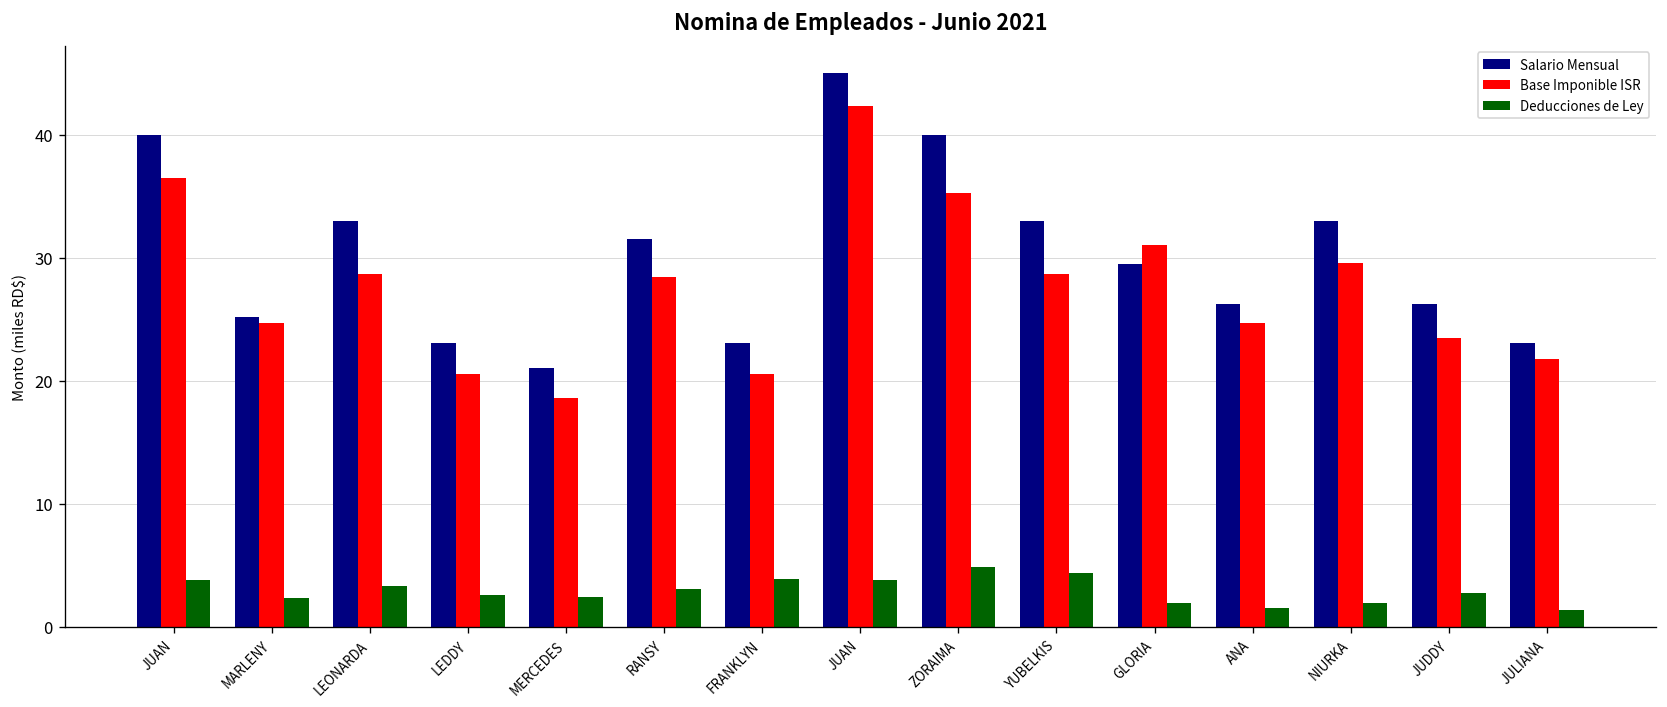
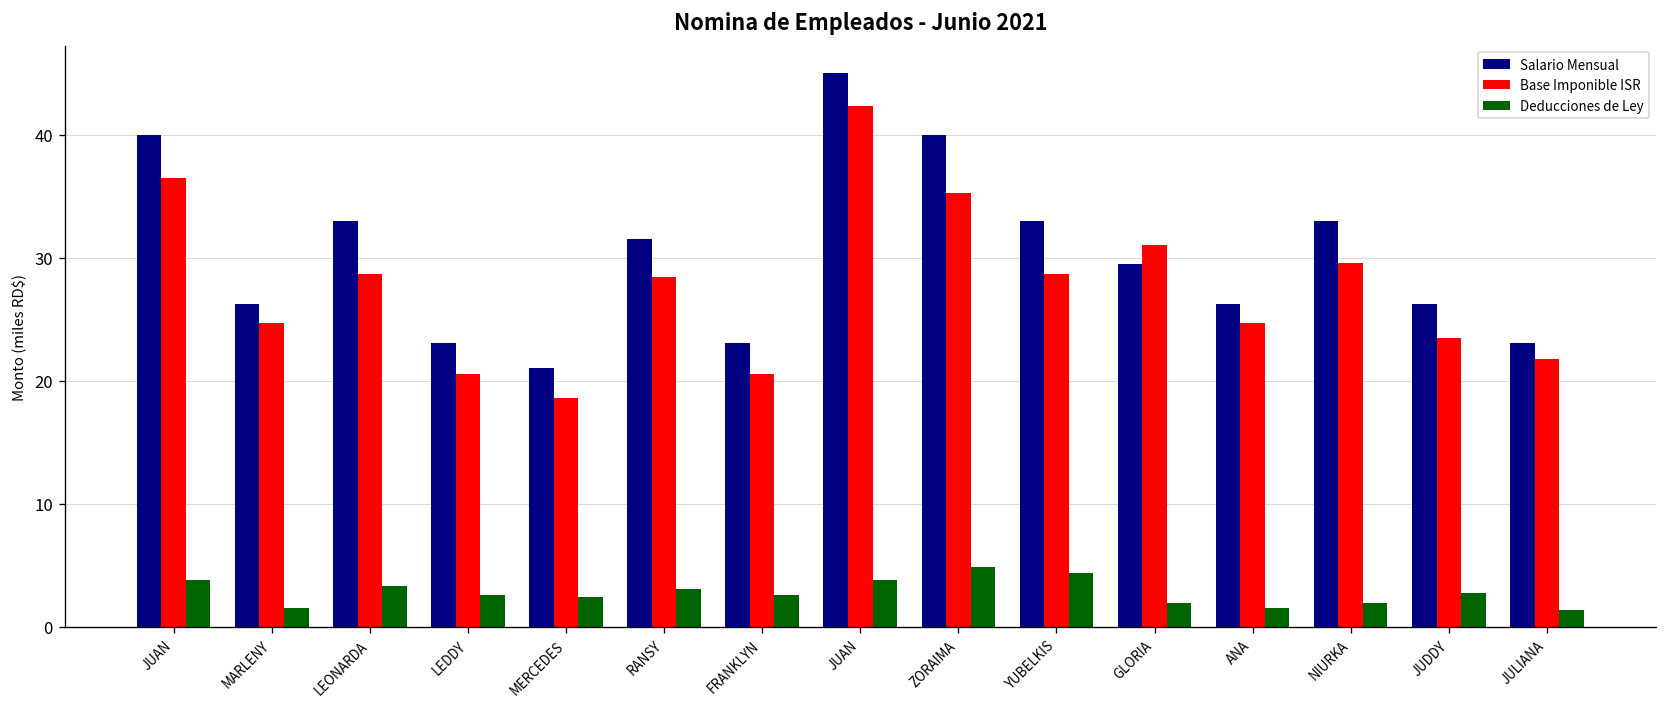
Salario Mensual, MARLENY: 25.2 -> 26.3
Deducciones de Ley, MARLENY: 2.4 -> 1.6
Deducciones de Ley, FRANKLYN: 3.9 -> 2.6
